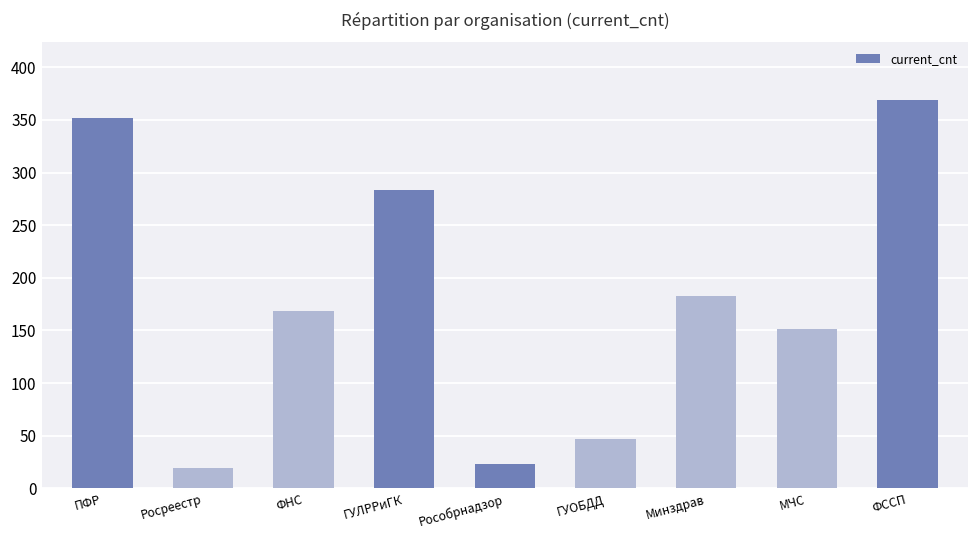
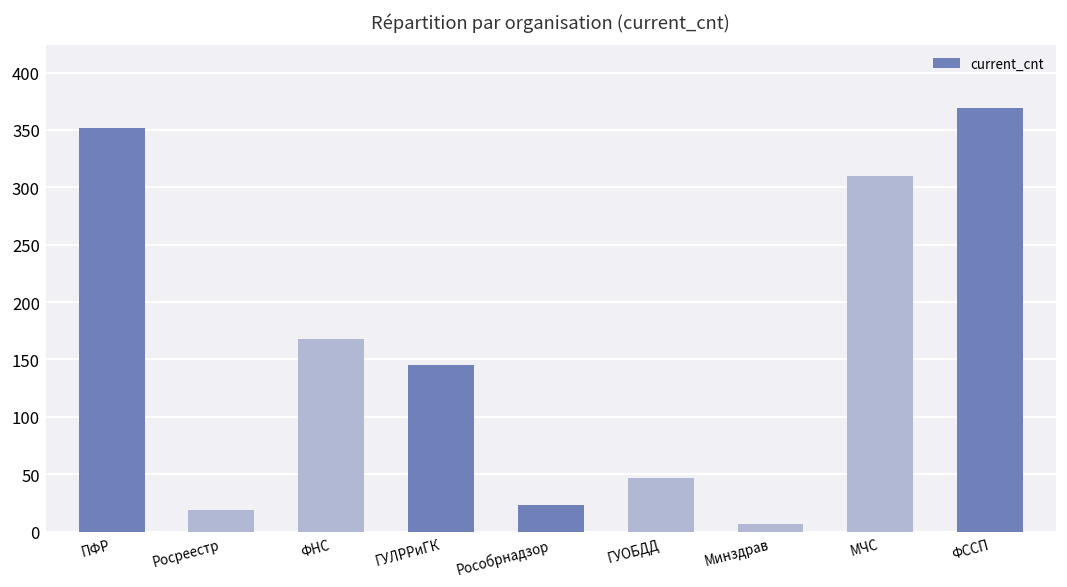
ГУЛРРиГК: 280 -> 150
Минздрав: 180 -> 10
МЧС: 150 -> 310
